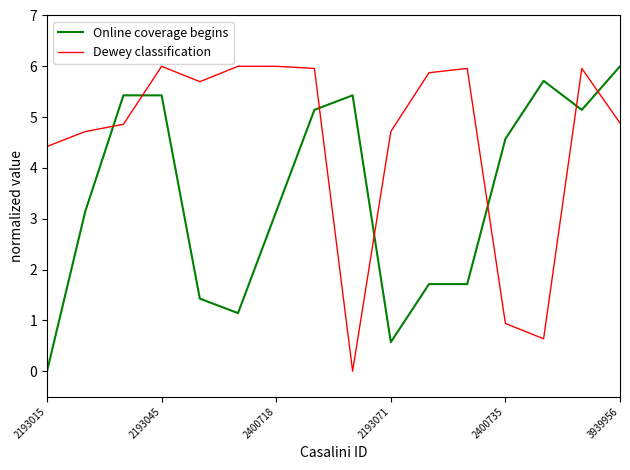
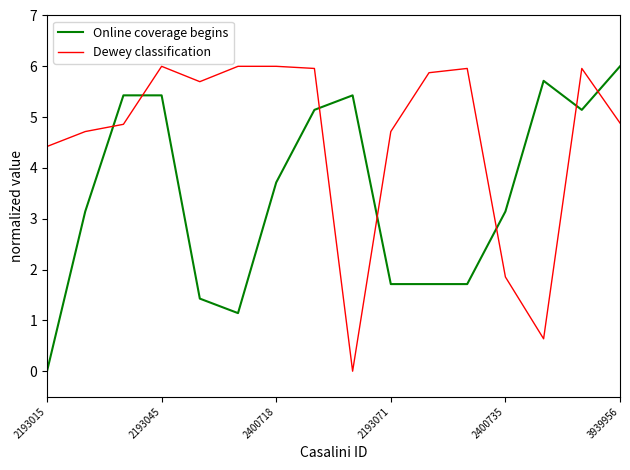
Online coverage begins, 2400718: 3.1 -> 3.7
Online coverage begins, 2193071: 0.6 -> 1.7
Online coverage begins, 2400735: 4.6 -> 3.1
Dewey classification, 2400735: 0.9 -> 1.9
